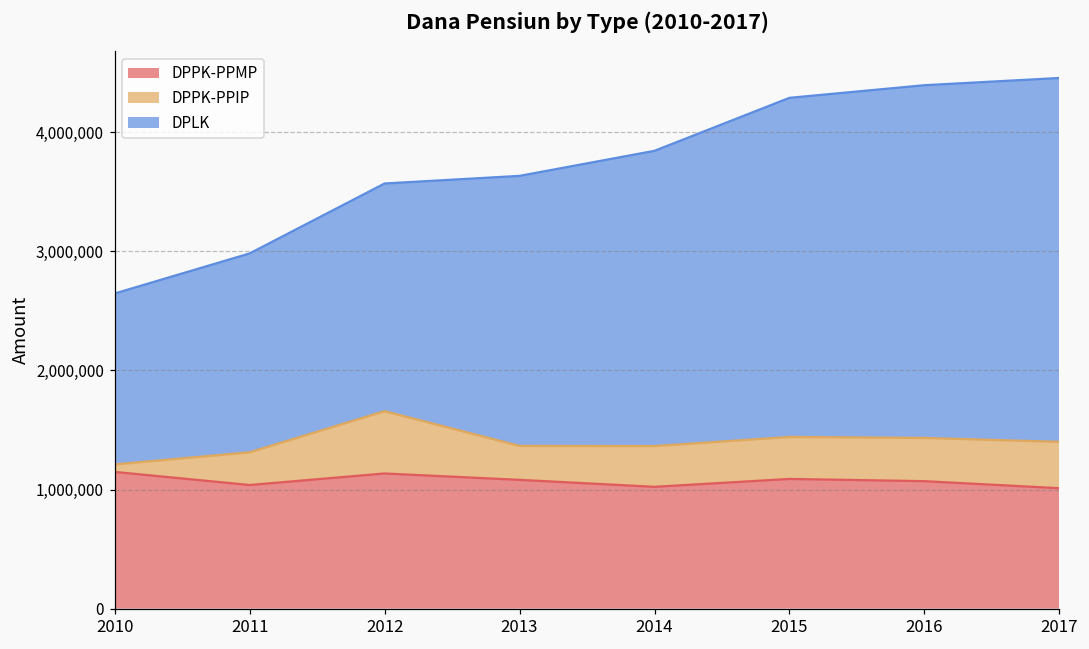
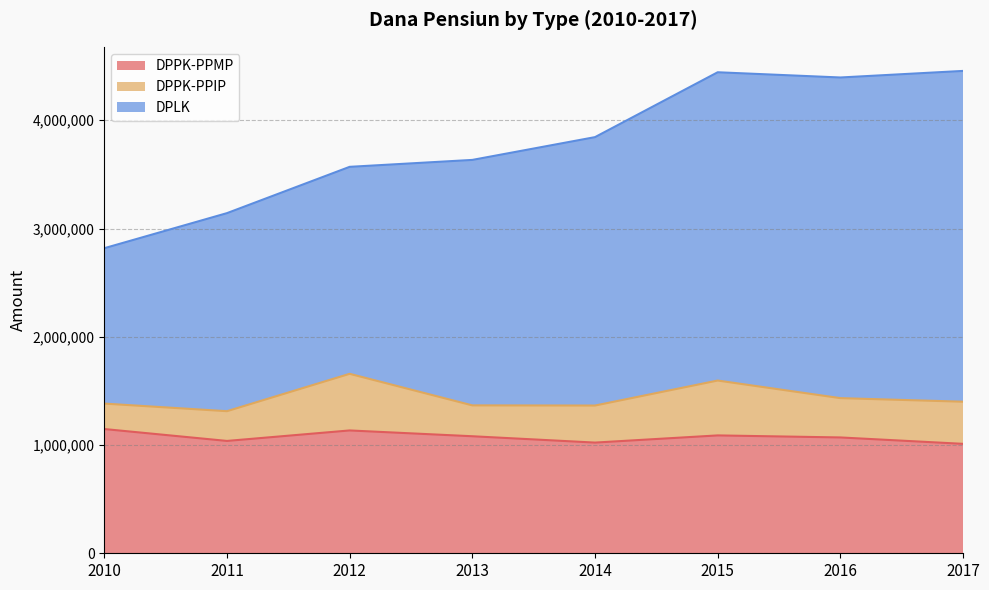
DPPK-PPIP, 2010: 60,000 -> 240,000
DPLK, 2011: 1,670,000 -> 1,830,000
DPPK-PPIP, 2015: 350,000 -> 510,000
